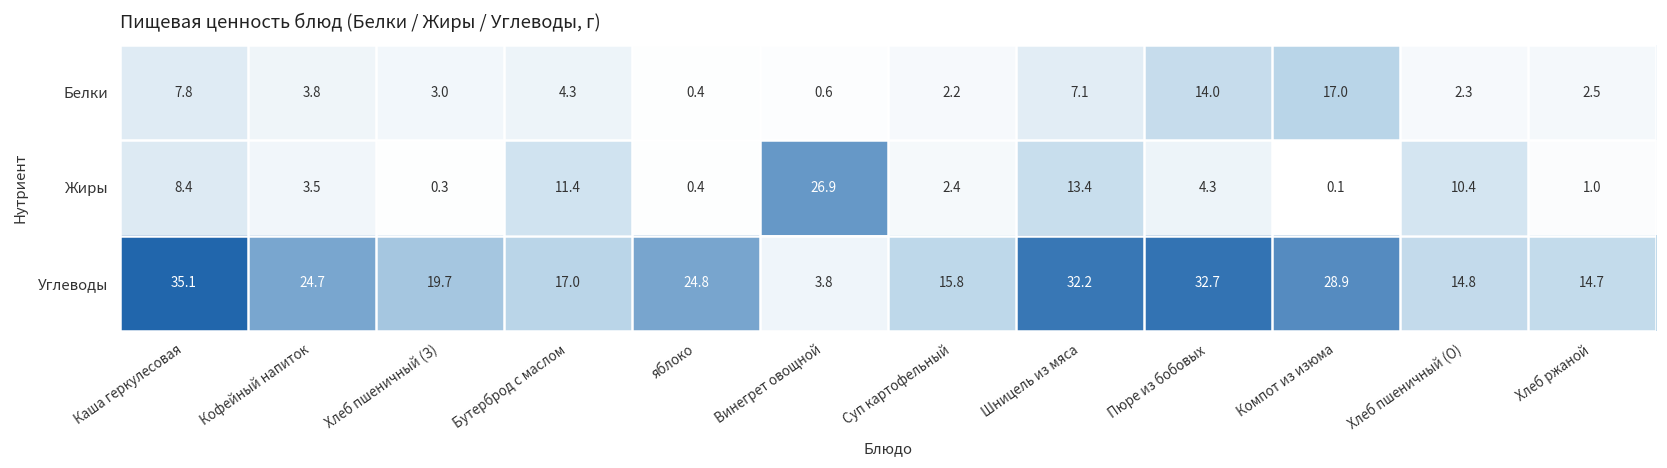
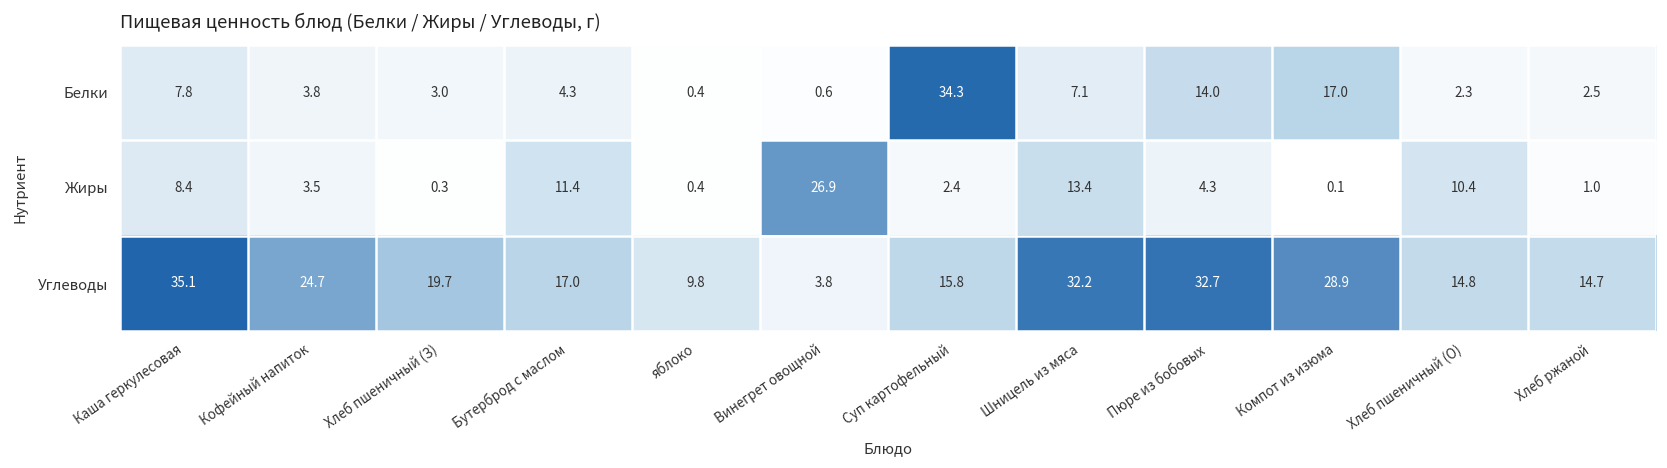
Белки, Суп картофельный: 2.2 -> 34.3
Углеводы, яблоко: 24.8 -> 9.8
